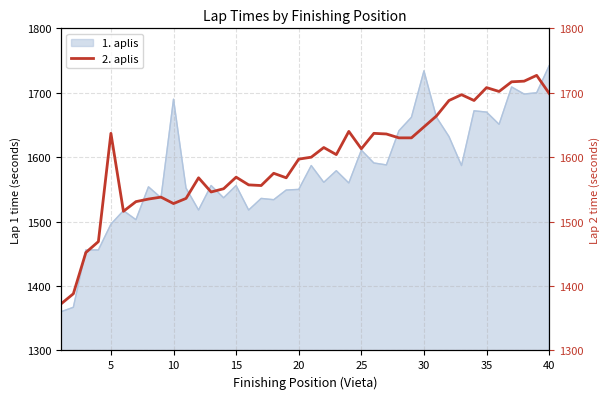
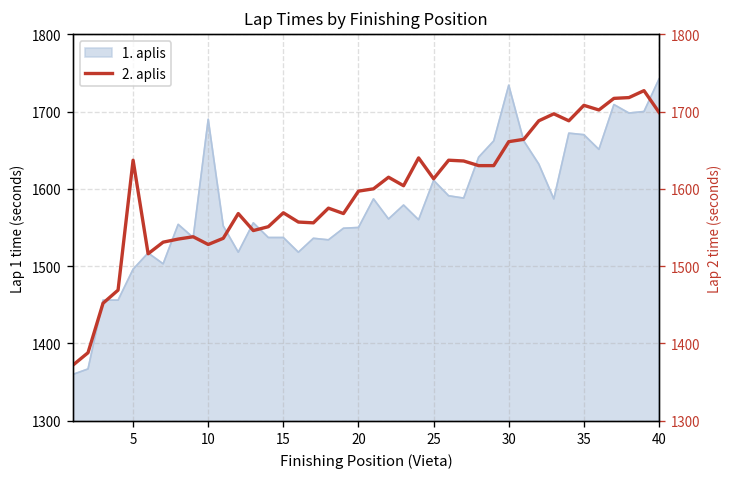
1. aplis, 15: 1560 -> 1540
2. aplis, 30: 1650 -> 1660
